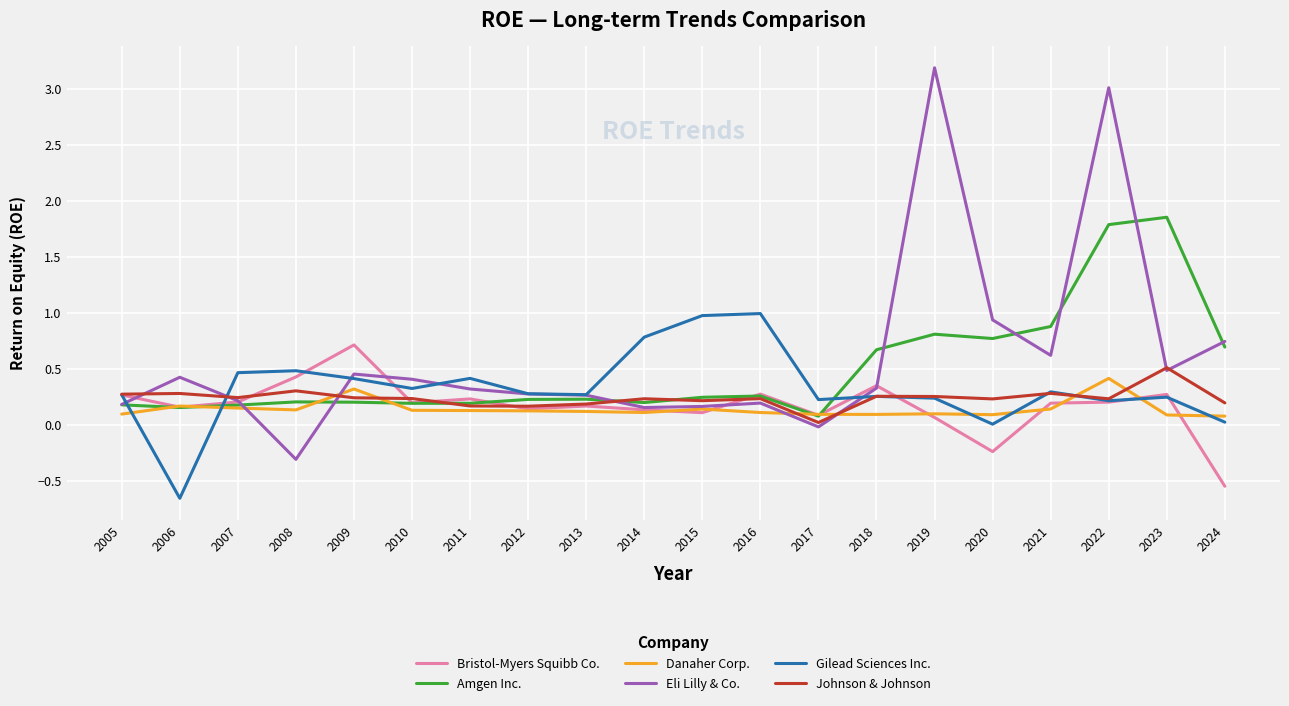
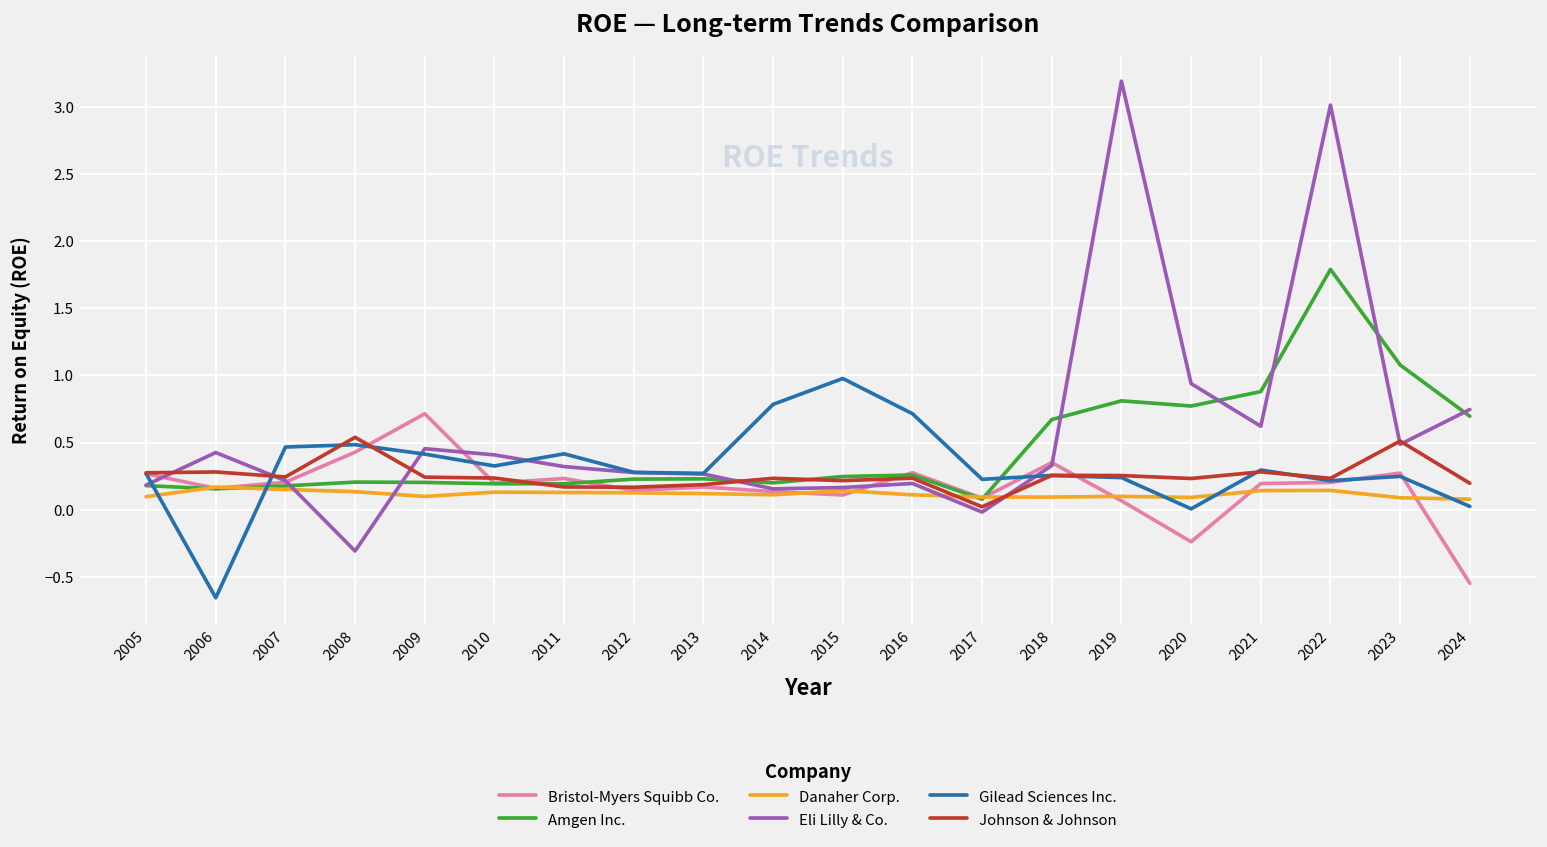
Johnson & Johnson, 2008: 0.30 -> 0.54
Danaher Corp., 2009: 0.32 -> 0.10
Gilead Sciences Inc., 2016: 1.00 -> 0.71
Danaher Corp., 2022: 0.42 -> 0.14
Amgen Inc., 2023: 1.86 -> 1.08
